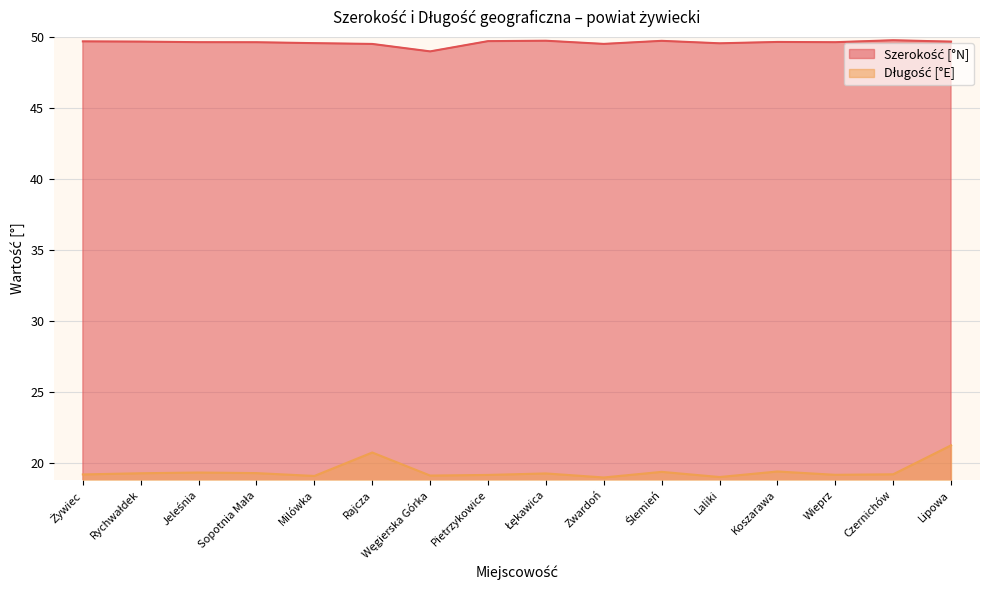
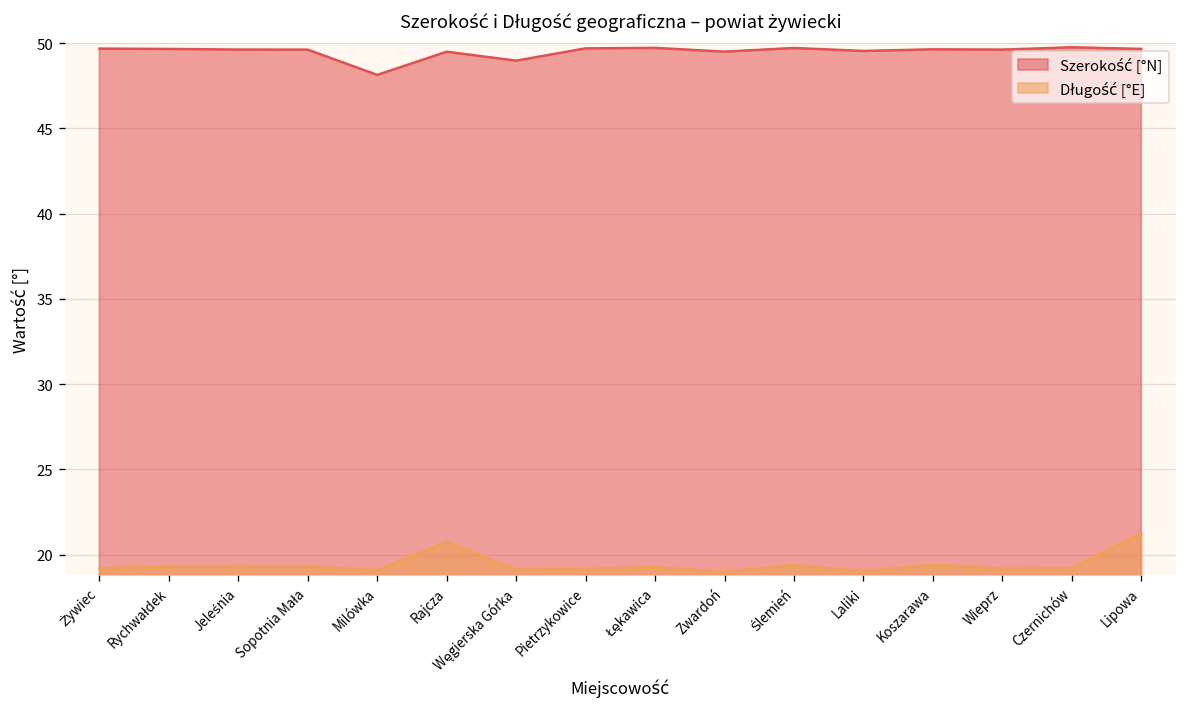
Szerokość [°N], Milówka: 49.6 -> 48.1
